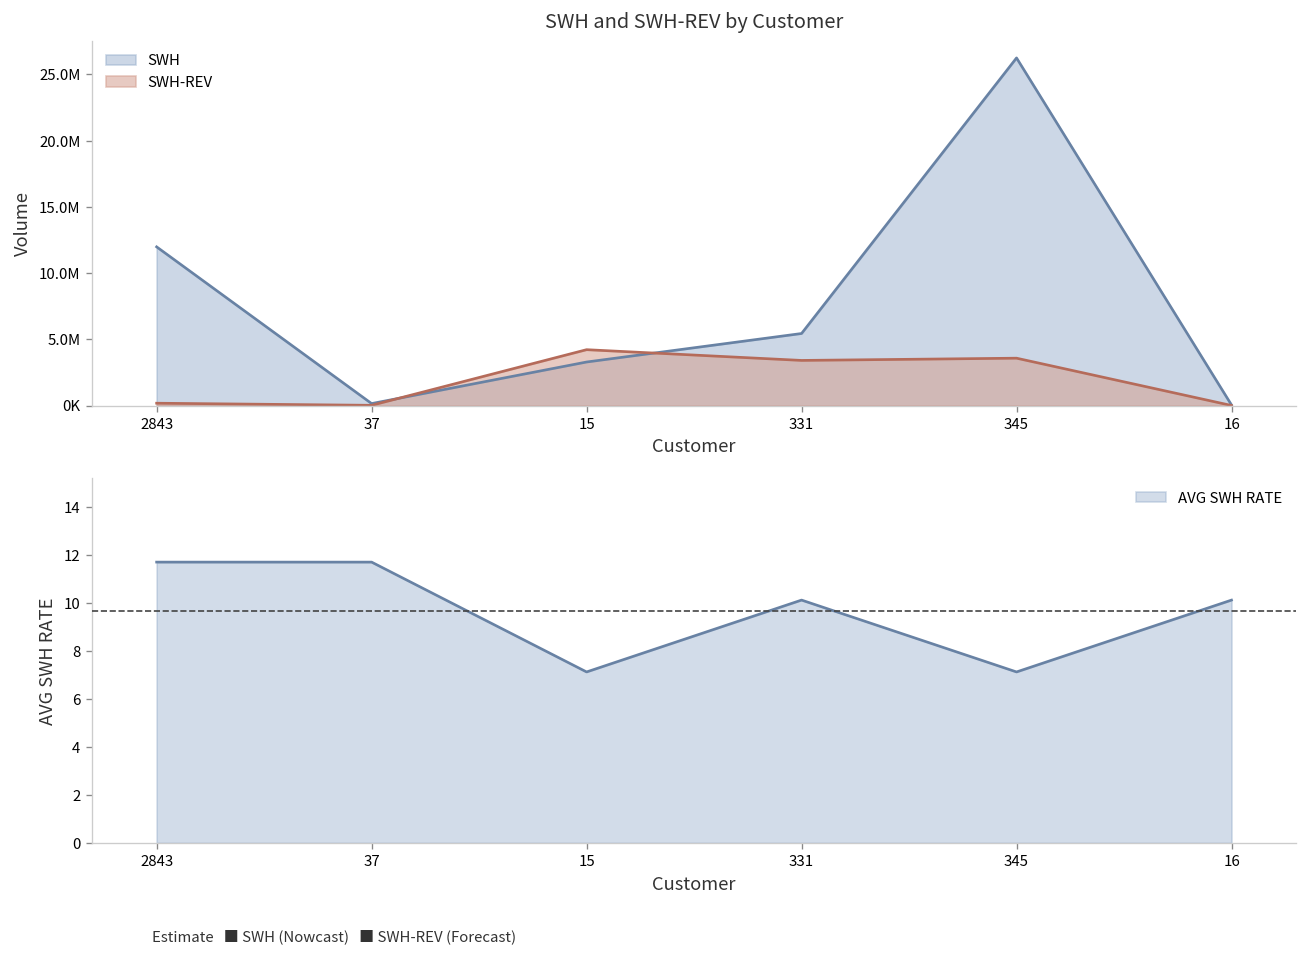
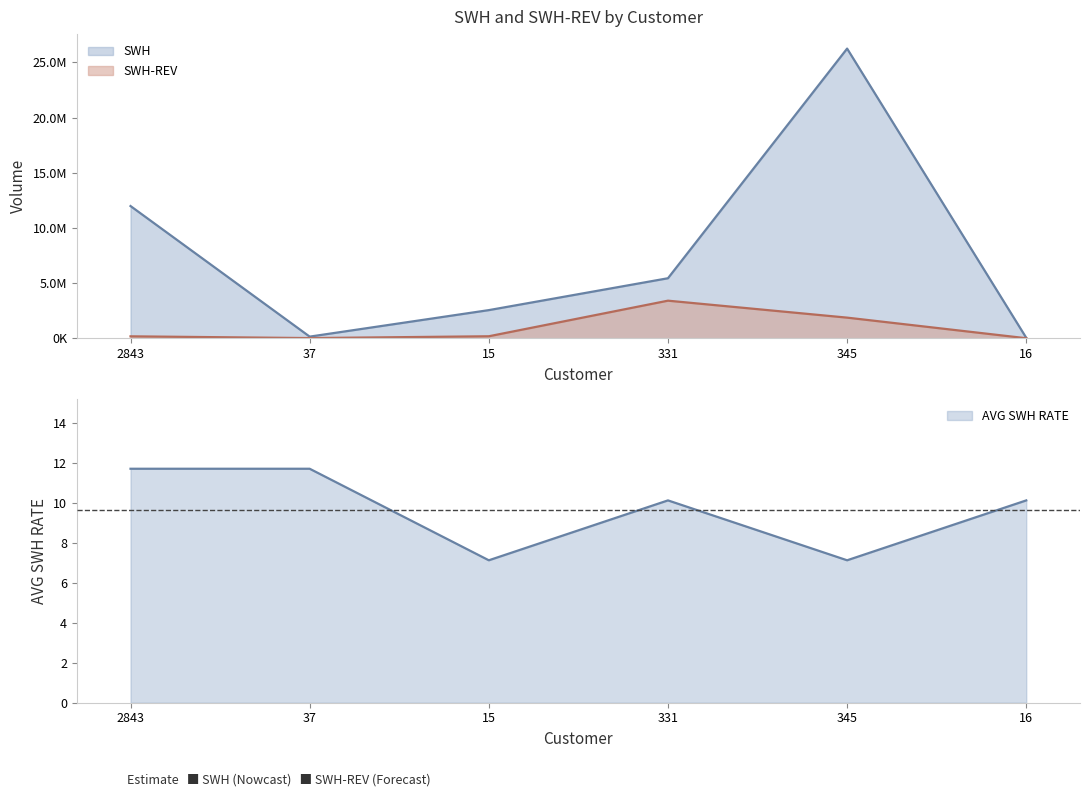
SWH and SWH-REV by Customer, SWH, 15: 3300000 -> 2600000
SWH and SWH-REV by Customer, SWH-REV, 15: 4200000 -> 200000
SWH and SWH-REV by Customer, SWH-REV, 345: 3600000 -> 1900000
